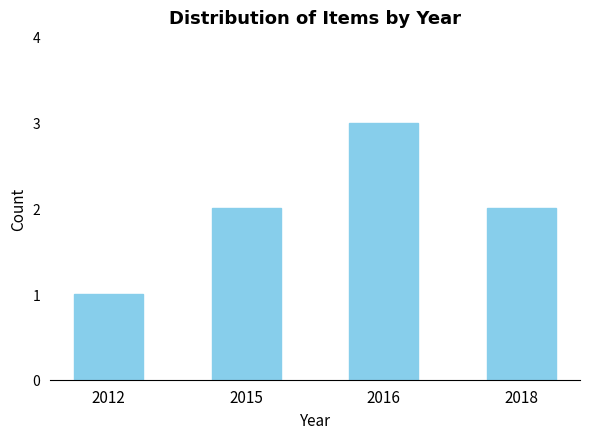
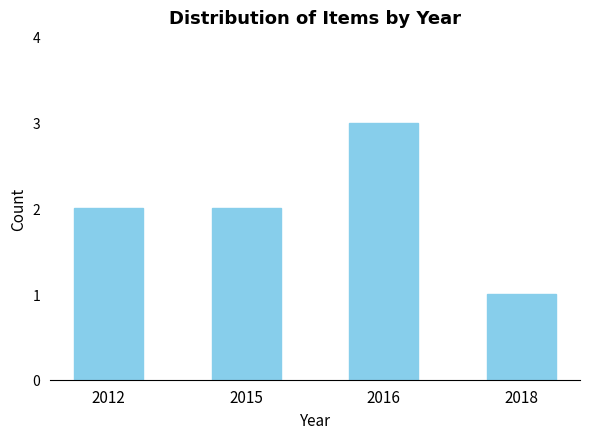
2012: 1 -> 2
2018: 2 -> 1
